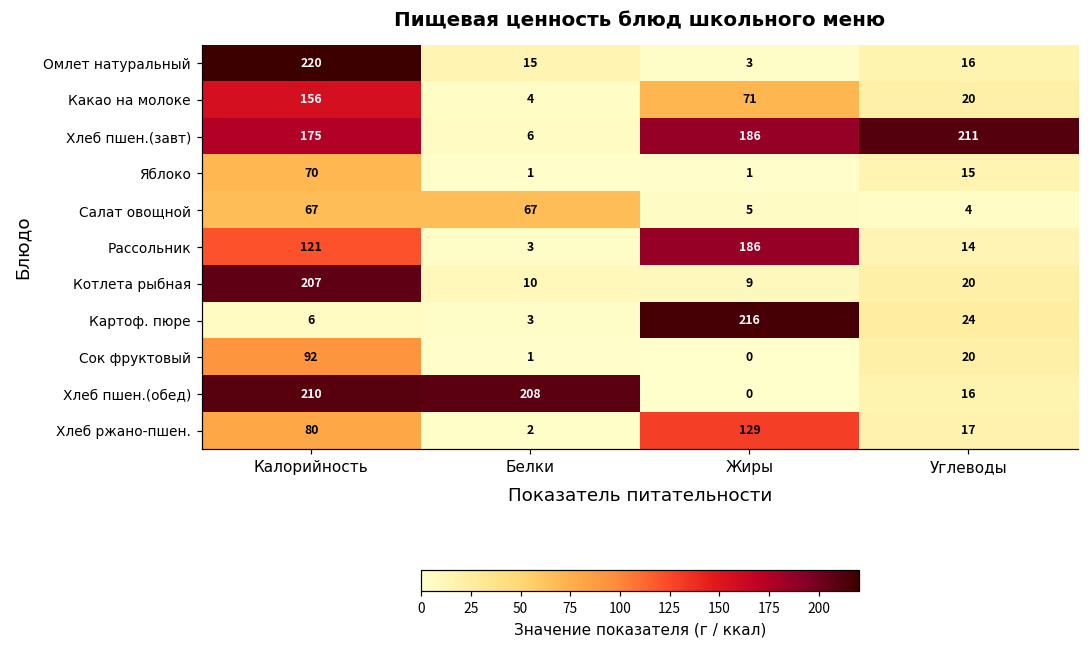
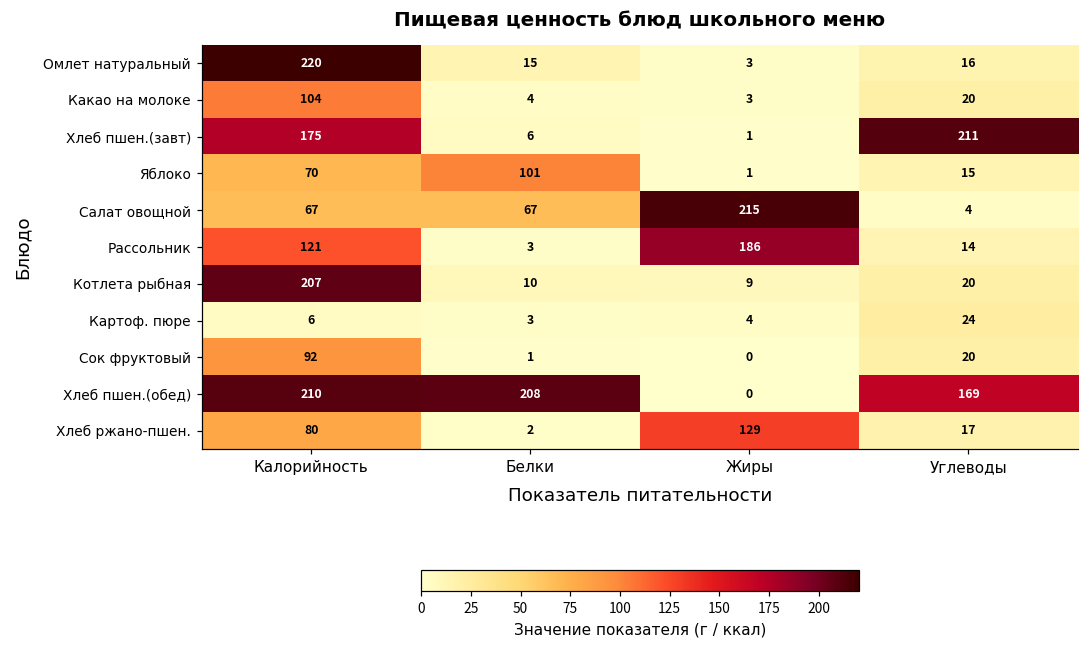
Какао на молоке, Калорийность: 156 -> 104
Какао на молоке, Жиры: 71 -> 3
Хлеб пшен.(завт), Жиры: 186 -> 1
Яблоко, Белки: 1 -> 101
Салат овощной, Жиры: 5 -> 215
Картоф. пюре, Жиры: 216 -> 4
Хлеб пшен.(обед), Углеводы: 16 -> 169
